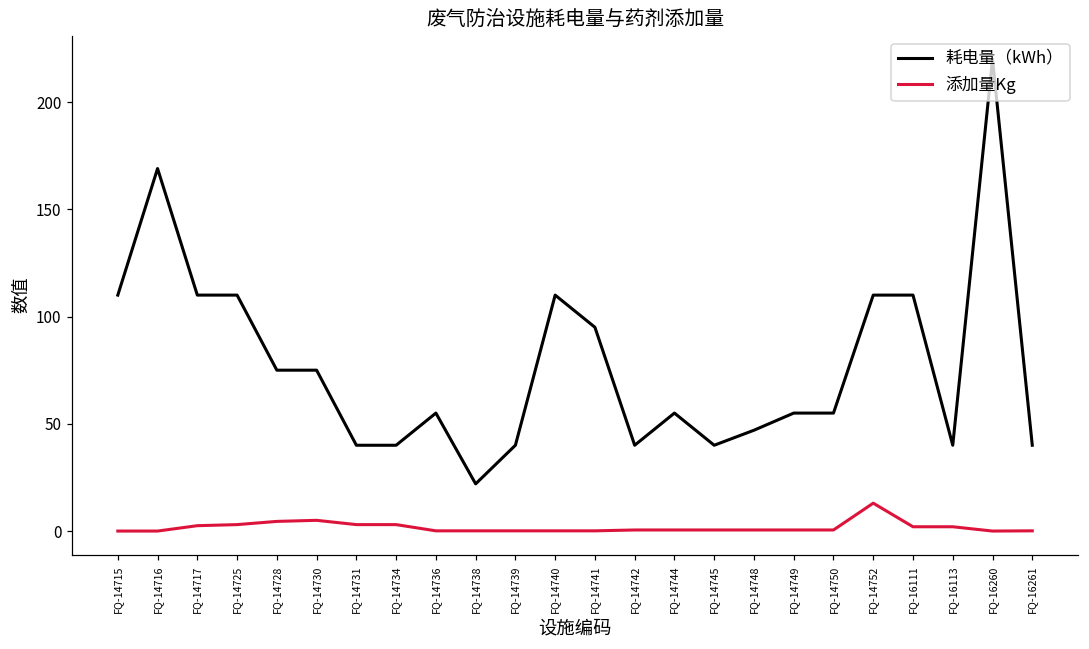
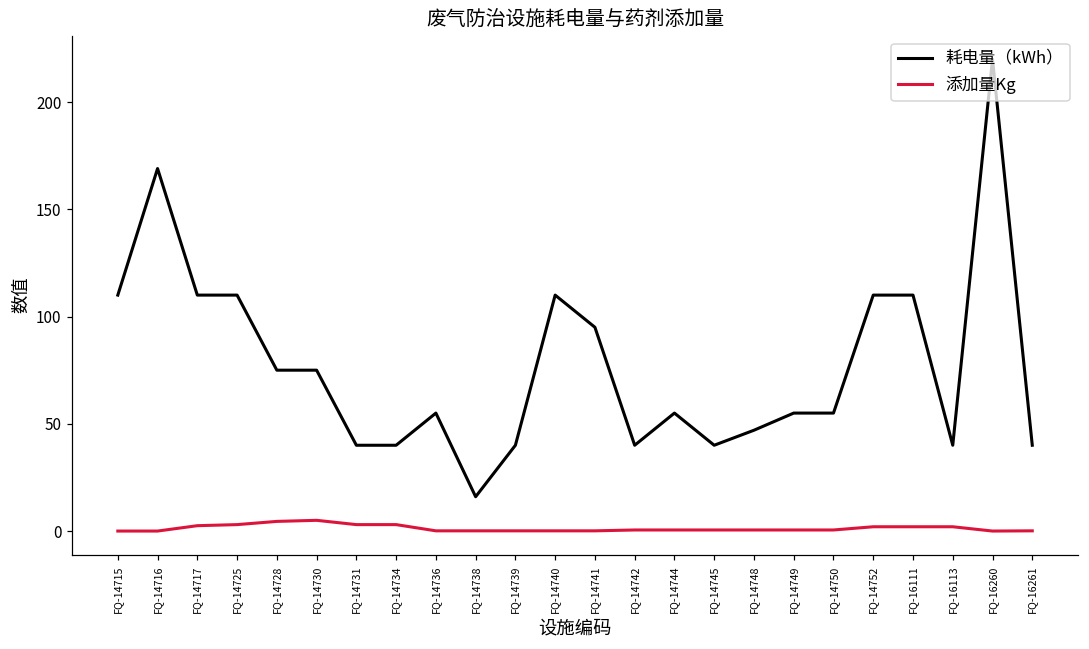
耗电量（kWh）, FQ-14738: 22 -> 16
添加量Kg, FQ-14752: 13 -> 2
